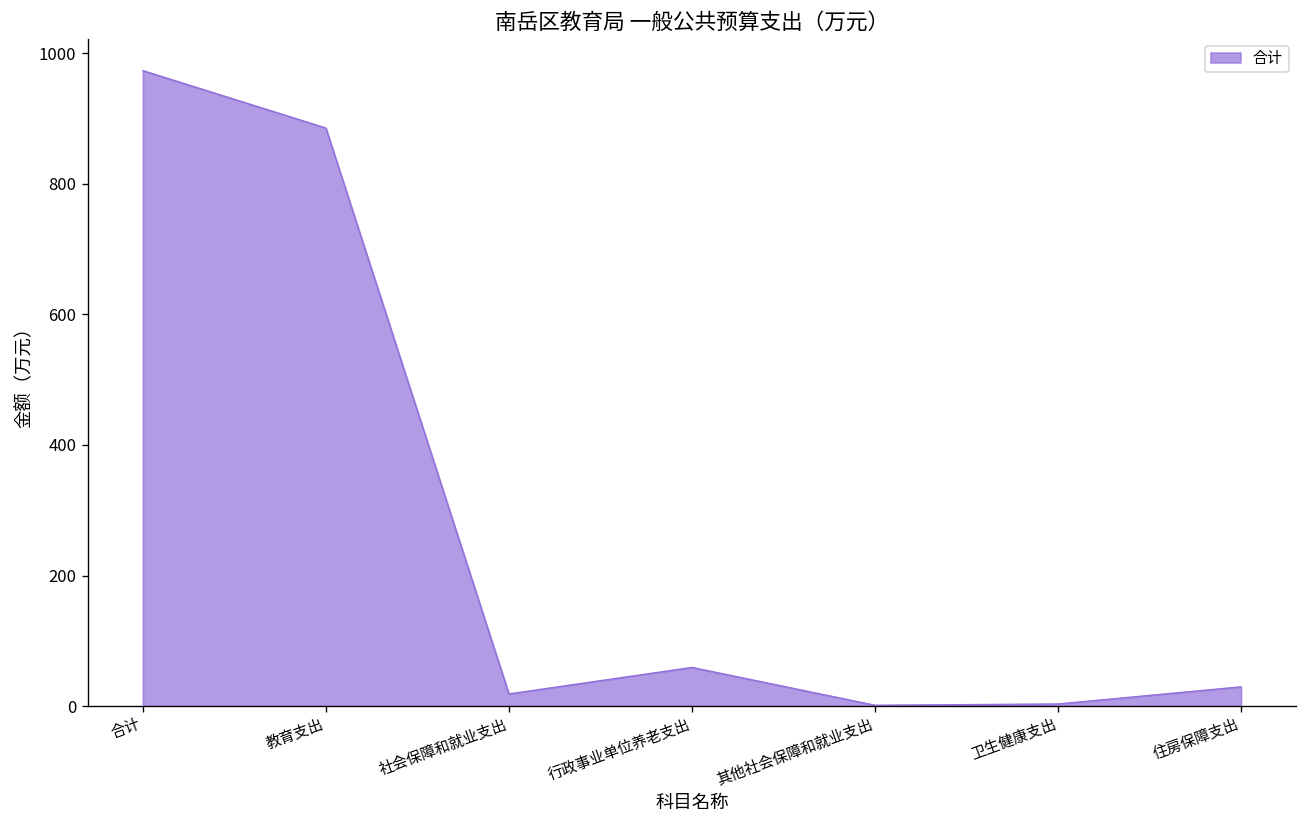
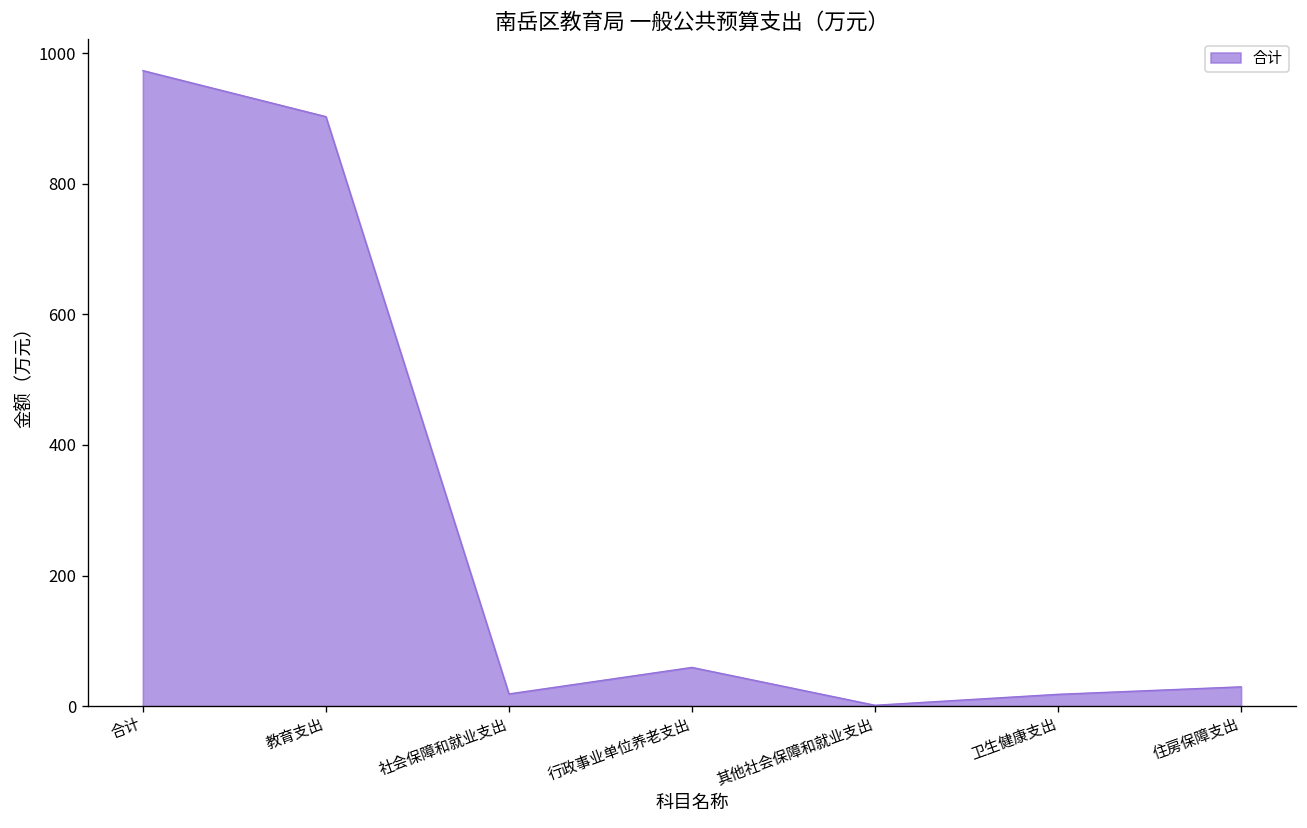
教育支出: 890 -> 900
卫生健康支出: 0 -> 20
